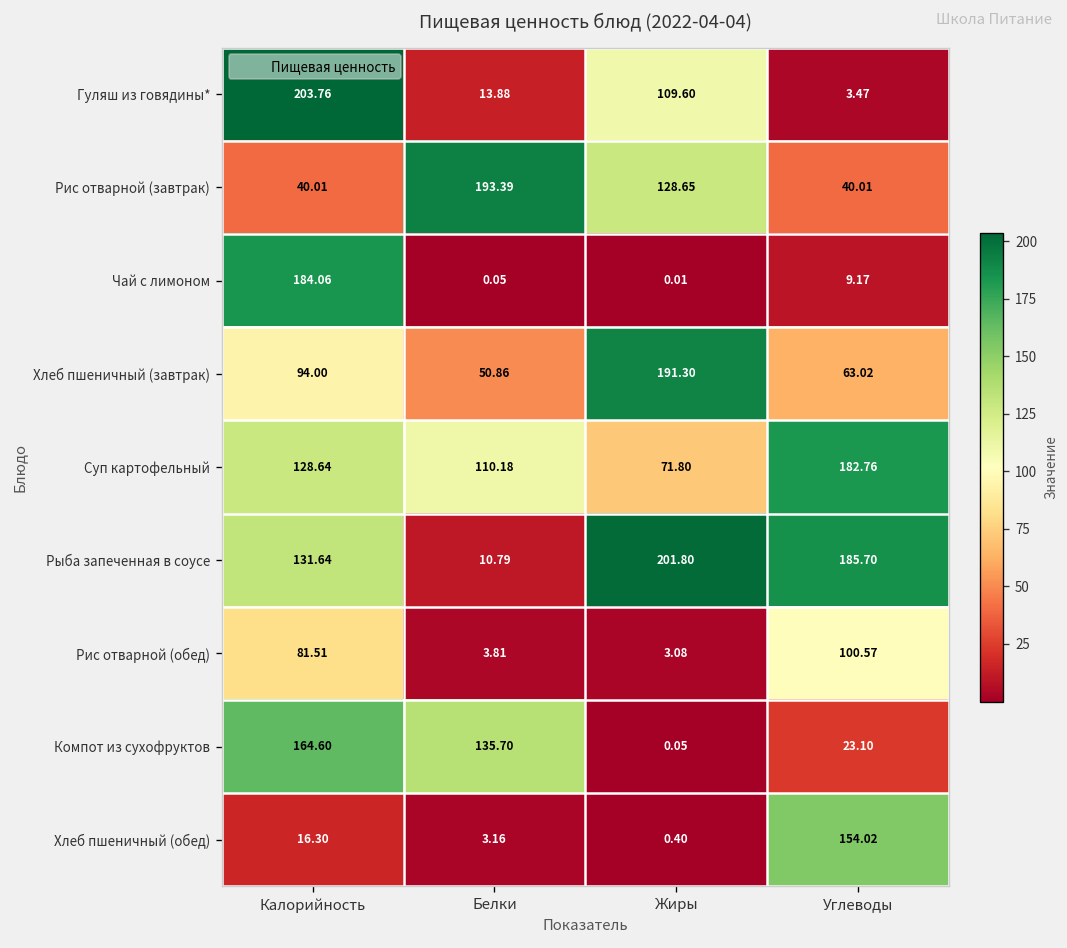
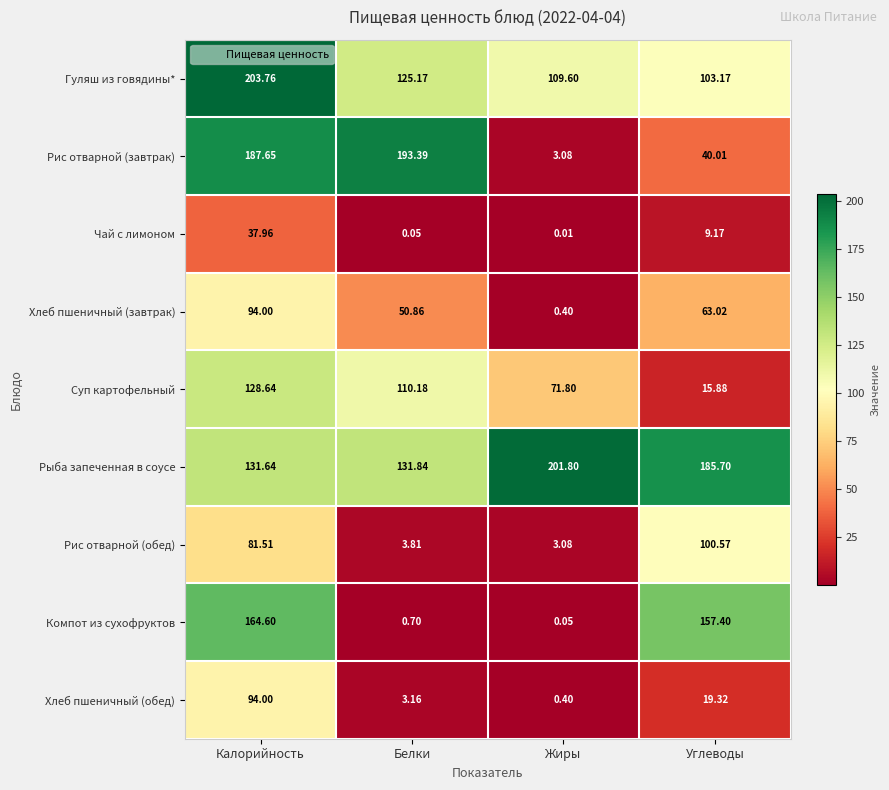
Гуляш из говядины*, Белки: 13.88 -> 125.17
Гуляш из говядины*, Углеводы: 3.47 -> 103.17
Рис отварной (завтрак), Калорийность: 40.01 -> 187.65
Рис отварной (завтрак), Жиры: 128.65 -> 3.08
Чай с лимоном, Калорийность: 184.06 -> 37.96
Хлеб пшеничный (завтрак), Жиры: 191.30 -> 0.40
Суп картофельный, Углеводы: 182.76 -> 15.88
Рыба запеченная в соусе, Белки: 10.79 -> 131.84
Компот из сухофруктов, Белки: 135.70 -> 0.70
Компот из сухофруктов, Углеводы: 23.10 -> 157.40
Хлеб пшеничный (обед), Калорийность: 16.30 -> 94.00
Хлеб пшеничный (обед), Углеводы: 154.02 -> 19.32
